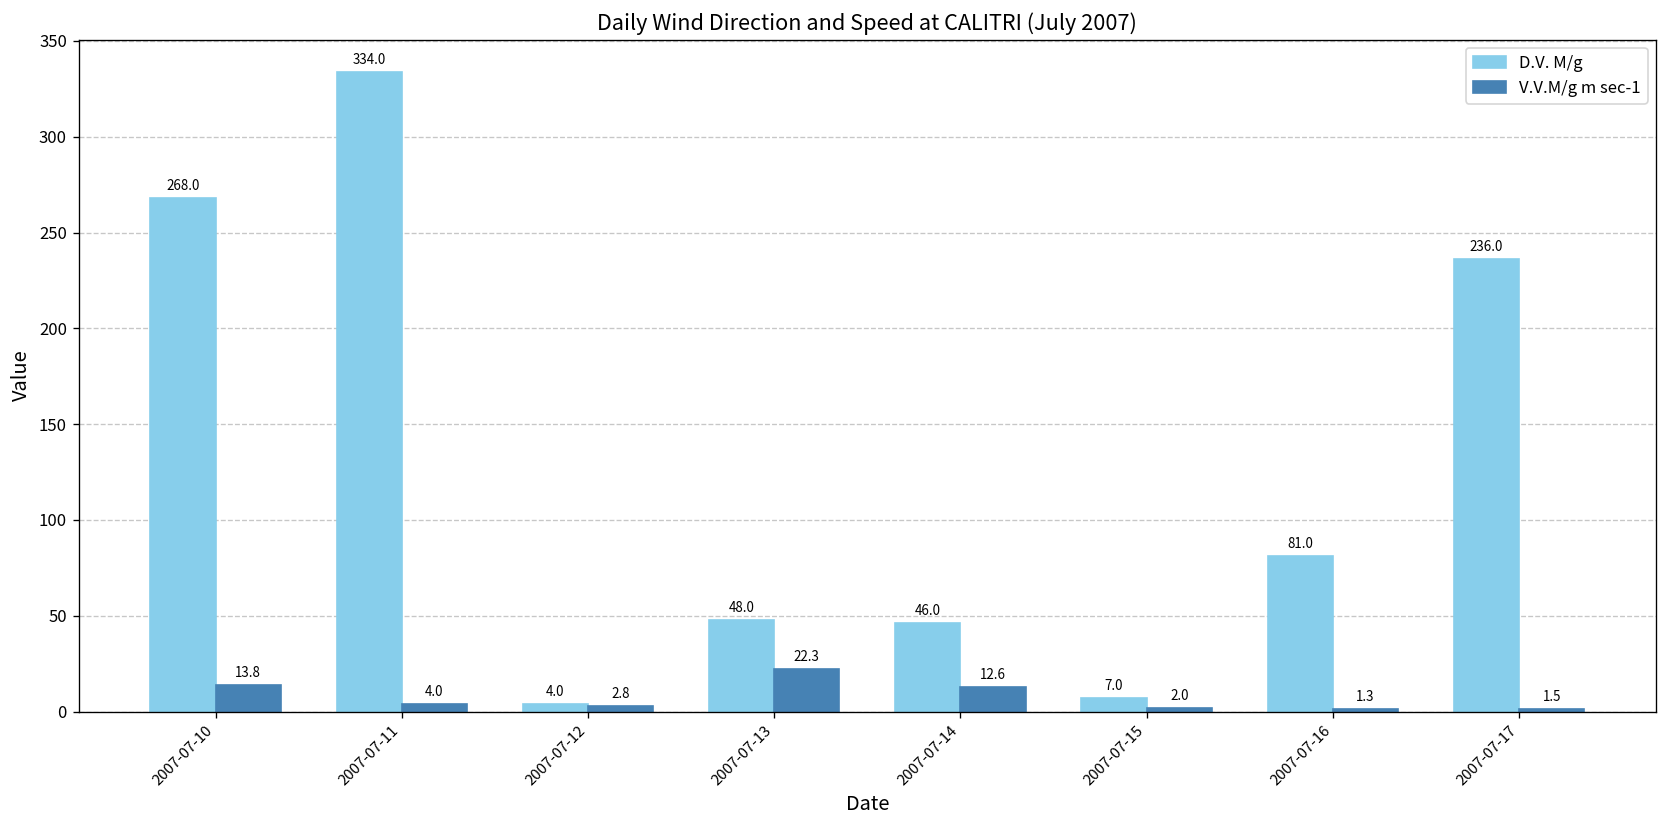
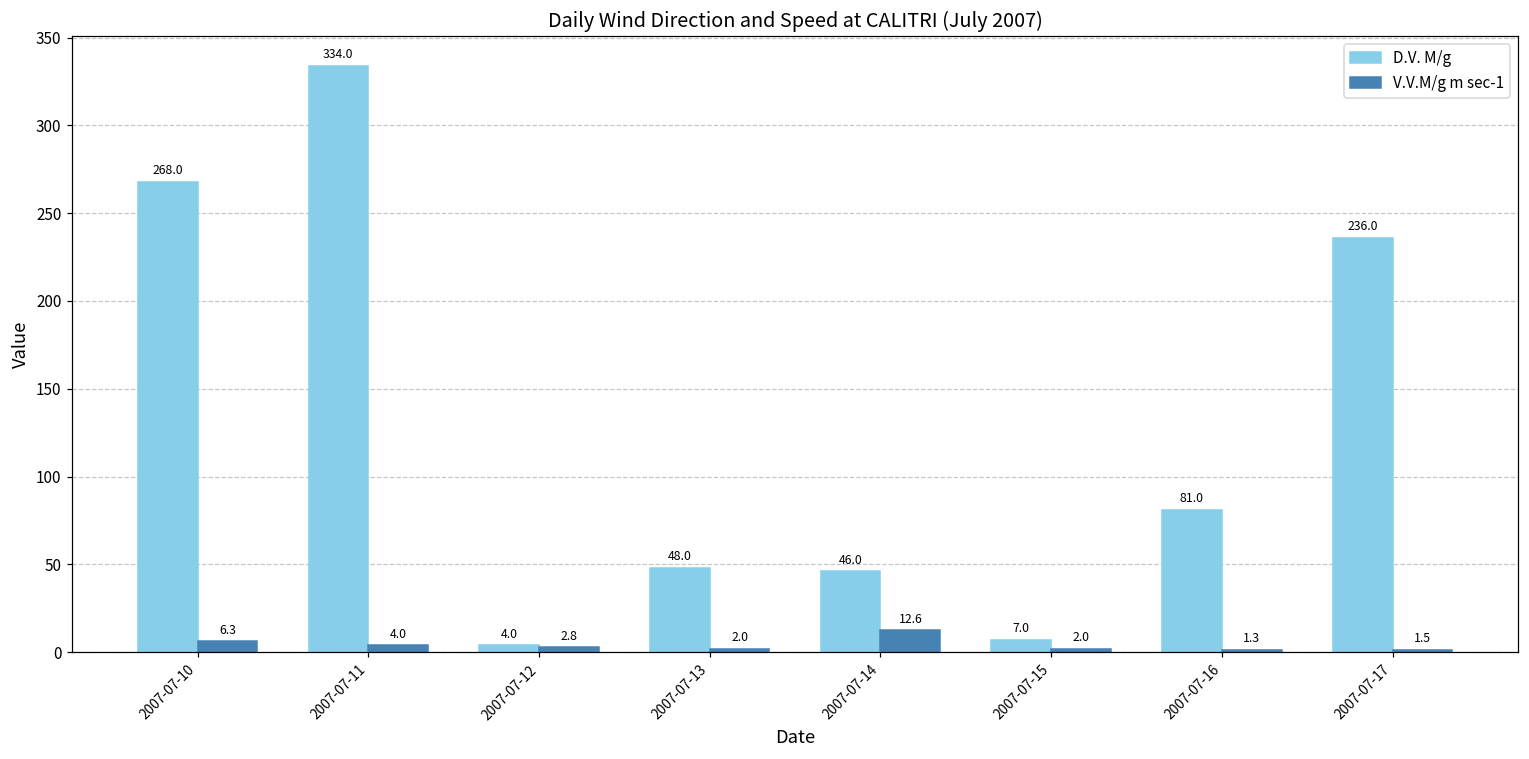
V.V.M/g m sec-1, 2007-07-10: 13.8 -> 6.3
V.V.M/g m sec-1, 2007-07-13: 22.3 -> 2.0
